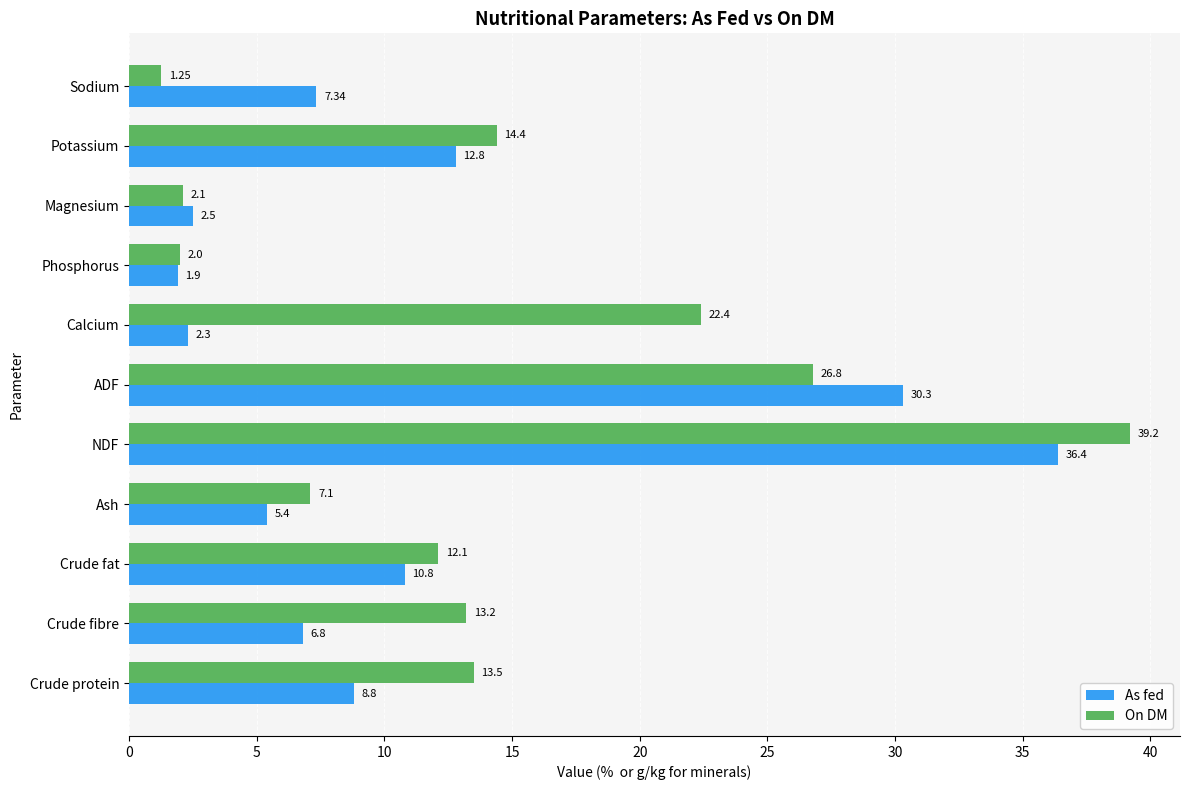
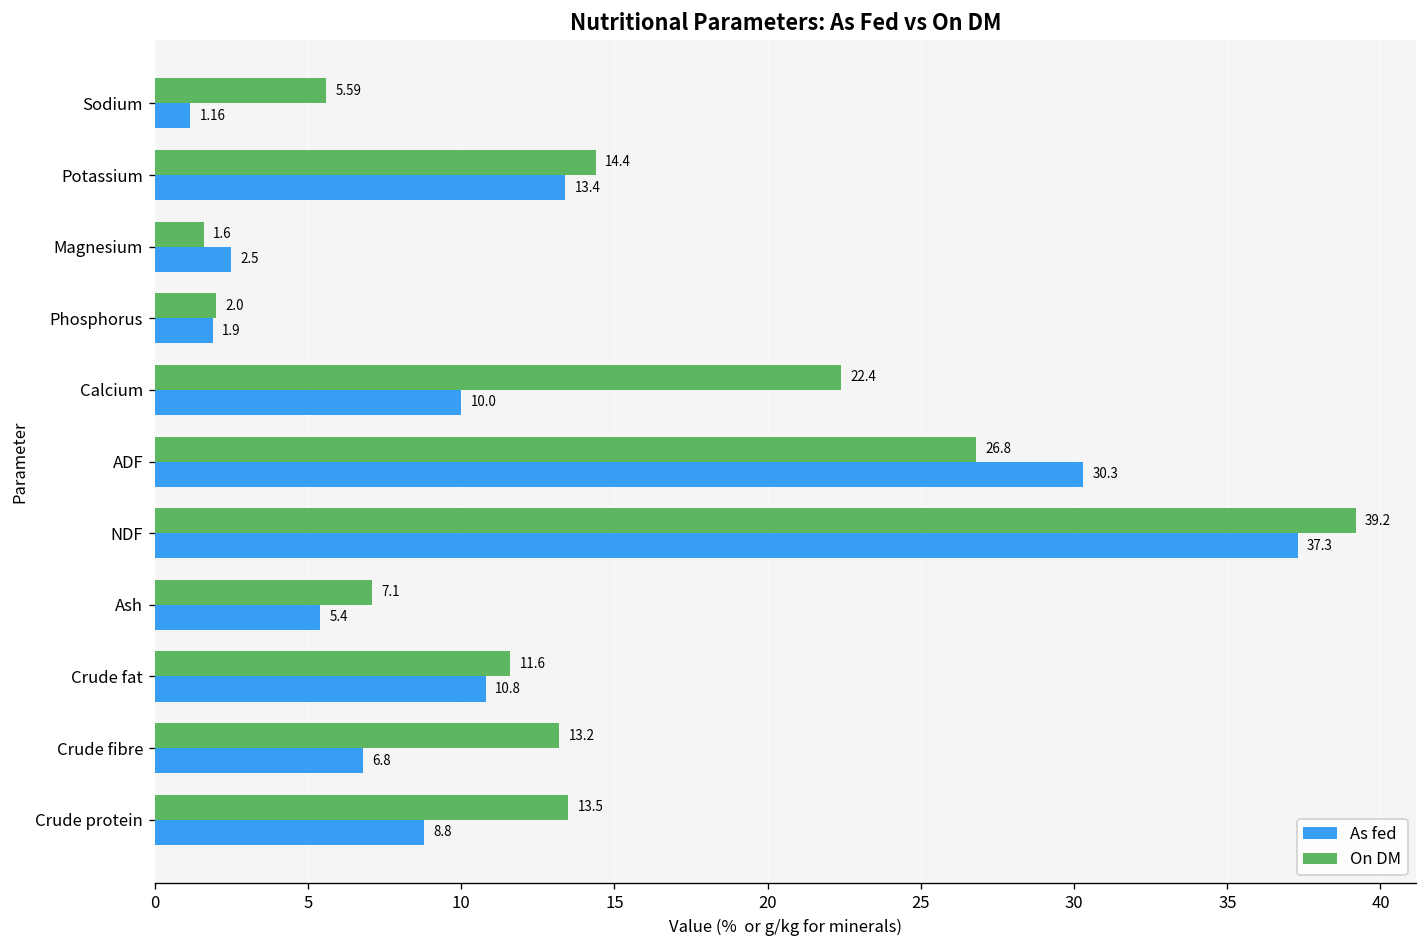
On DM, Sodium: 1.25 -> 5.59
As fed, Sodium: 7.34 -> 1.16
As fed, Potassium: 12.8 -> 13.4
On DM, Magnesium: 2.1 -> 1.6
As fed, Calcium: 2.3 -> 10.0
As fed, NDF: 36.4 -> 37.3
On DM, Crude fat: 12.1 -> 11.6
